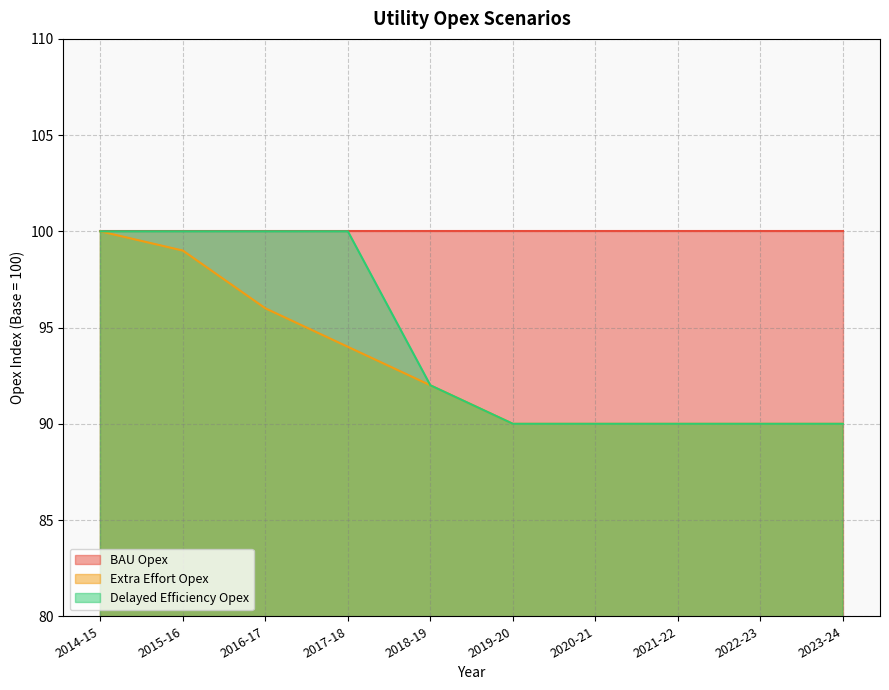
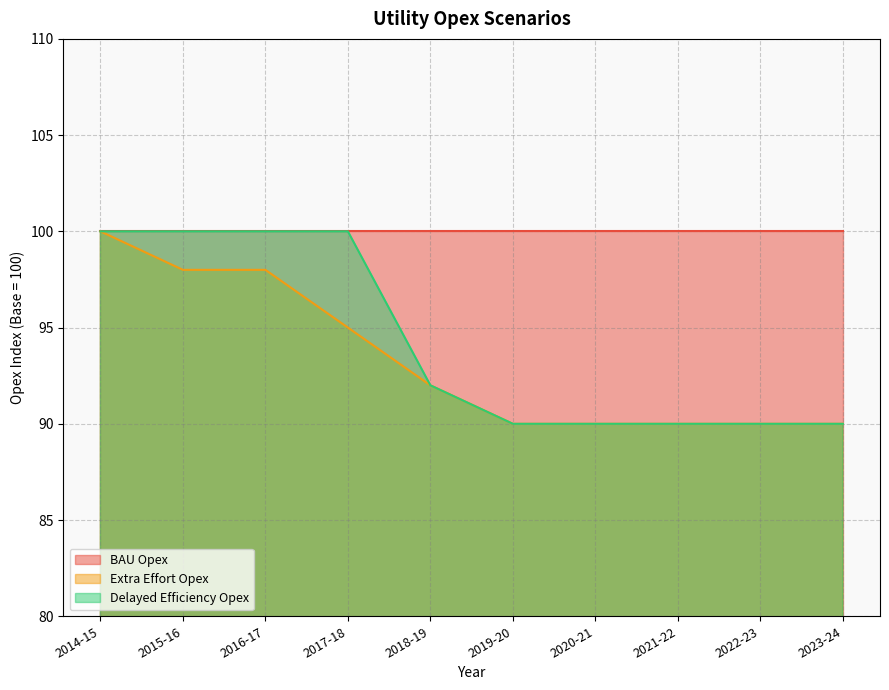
Extra Effort Opex, 2015-16: 99 -> 98
Extra Effort Opex, 2016-17: 96 -> 98
Extra Effort Opex, 2017-18: 94 -> 95
